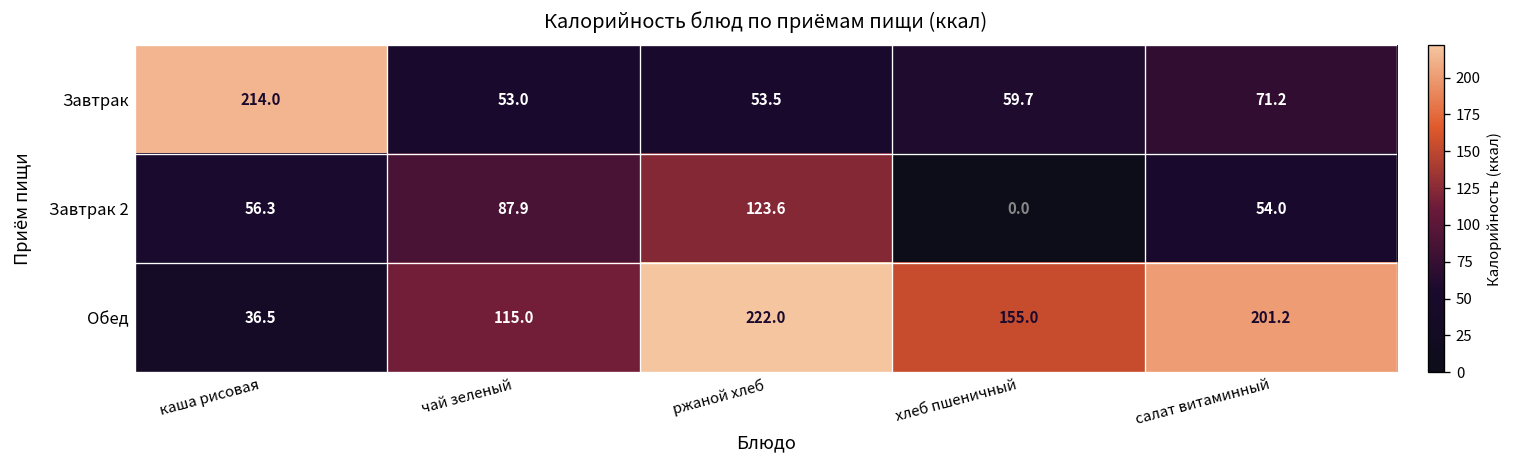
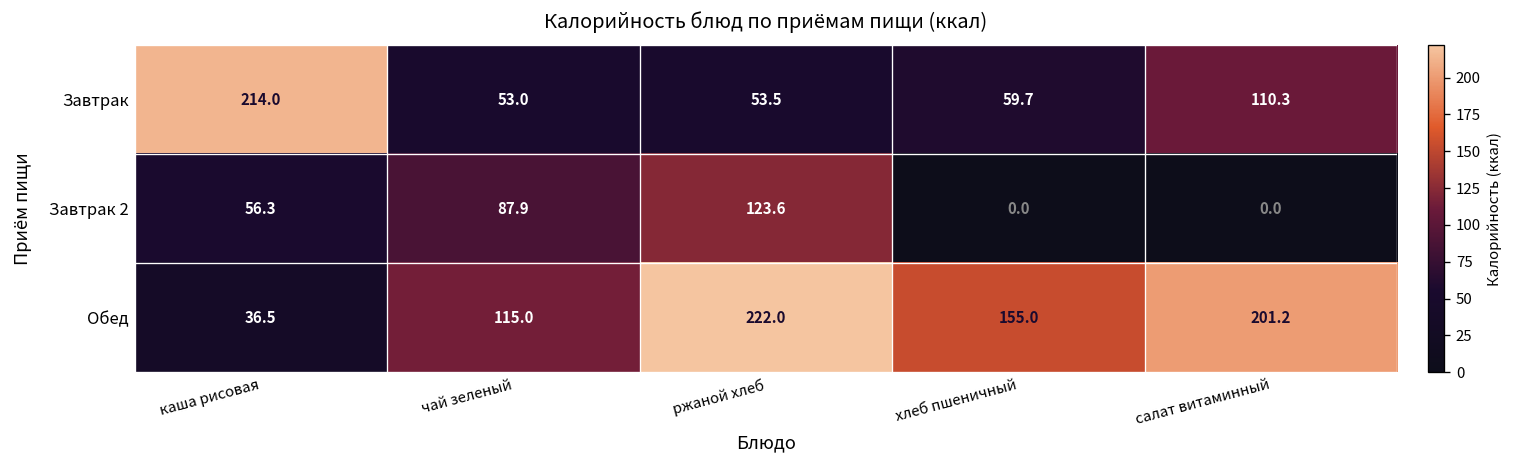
Завтрак, салат витаминный: 71.2 -> 110.3
Завтрак 2, салат витаминный: 54.0 -> 0.0
